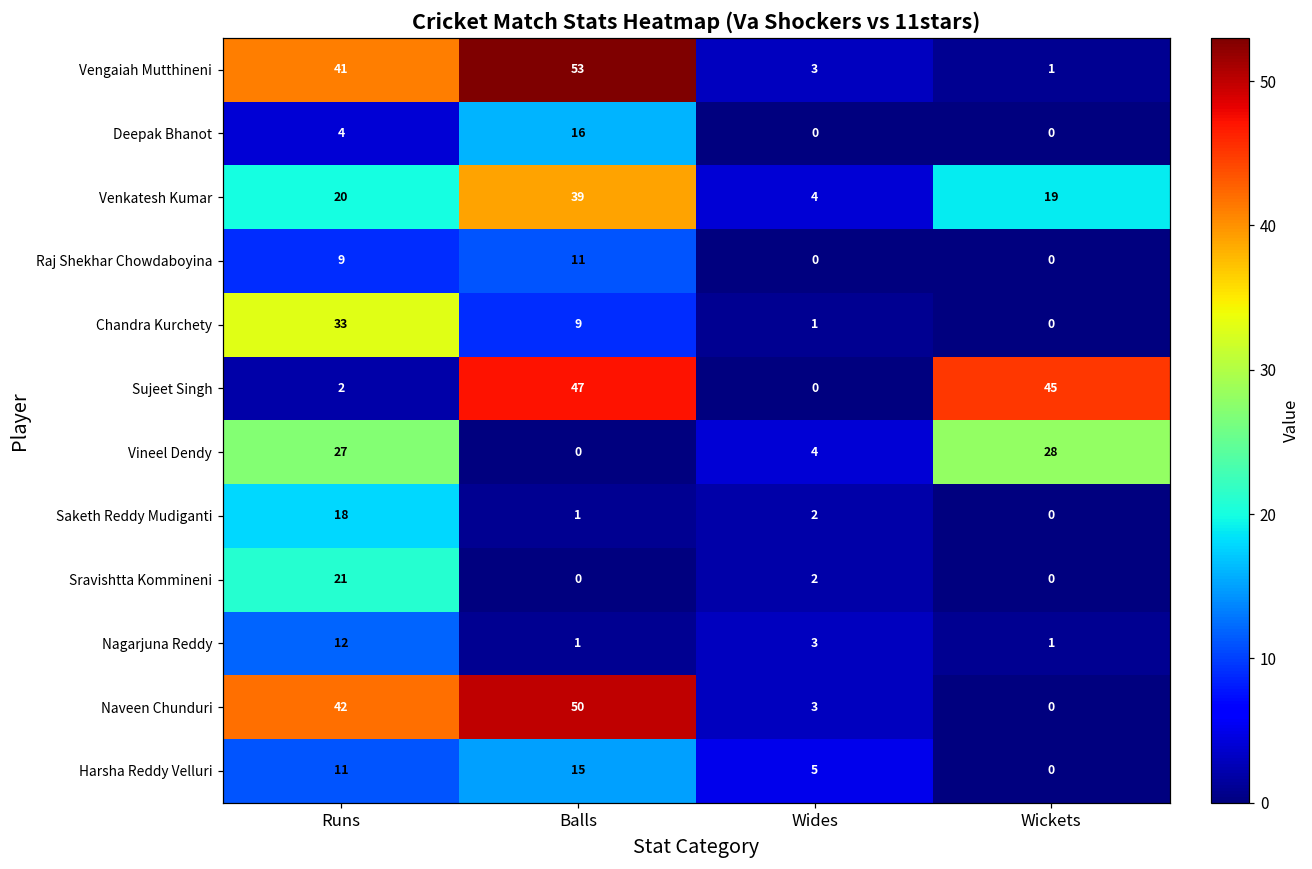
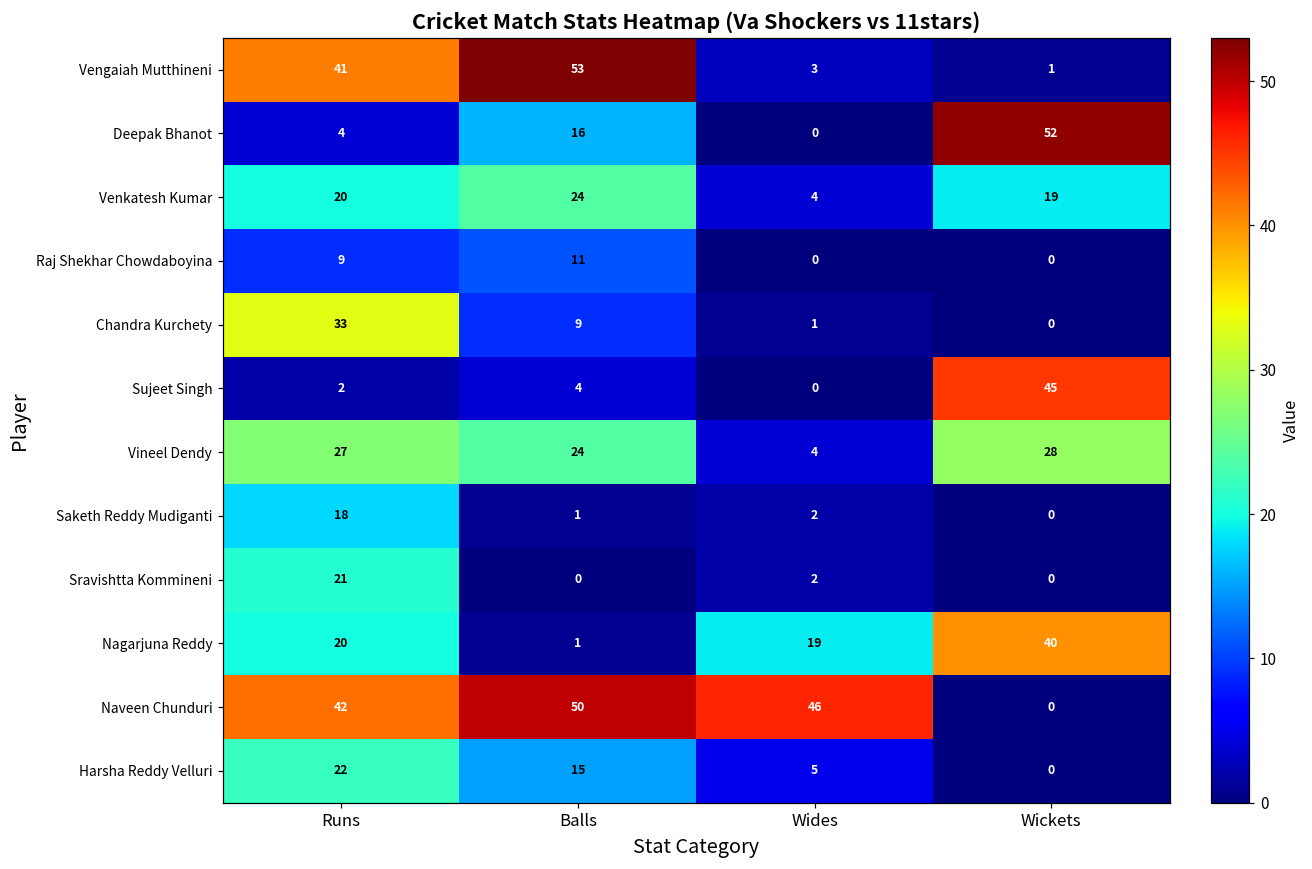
Deepak Bhanot, Wickets: 0 -> 52
Venkatesh Kumar, Balls: 39 -> 24
Sujeet Singh, Balls: 47 -> 4
Vineel Dendy, Balls: 0 -> 24
Nagarjuna Reddy, Runs: 12 -> 20
Nagarjuna Reddy, Wides: 3 -> 19
Nagarjuna Reddy, Wickets: 1 -> 40
Naveen Chunduri, Wides: 3 -> 46
Harsha Reddy Velluri, Runs: 11 -> 22
